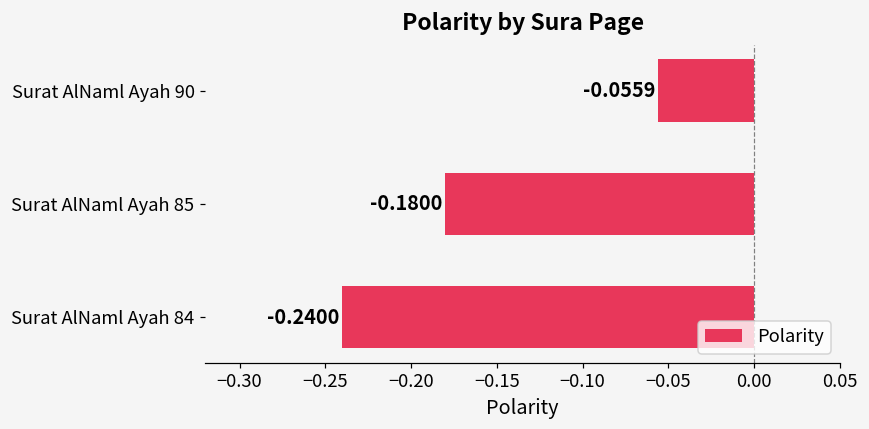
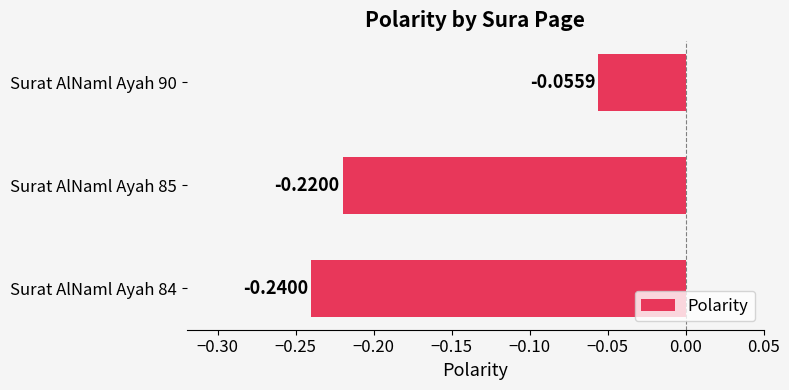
Surat AlNaml Ayah 85: -0.1800 -> -0.2200
